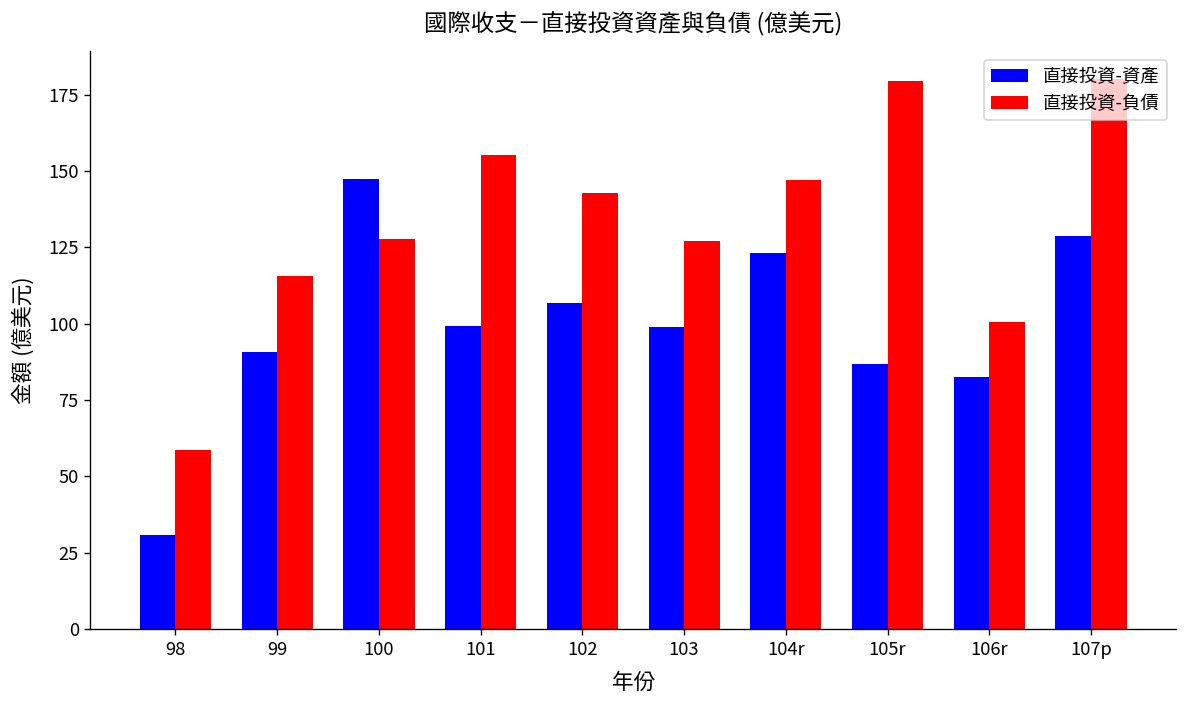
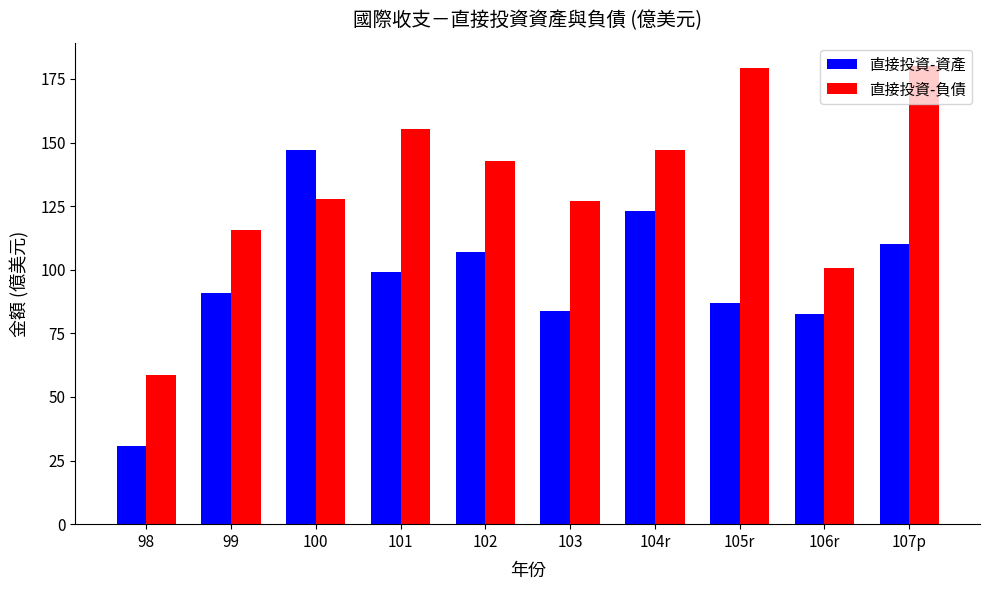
直接投資-資產, 103: 99 -> 84
直接投資-資產, 107p: 129 -> 110
